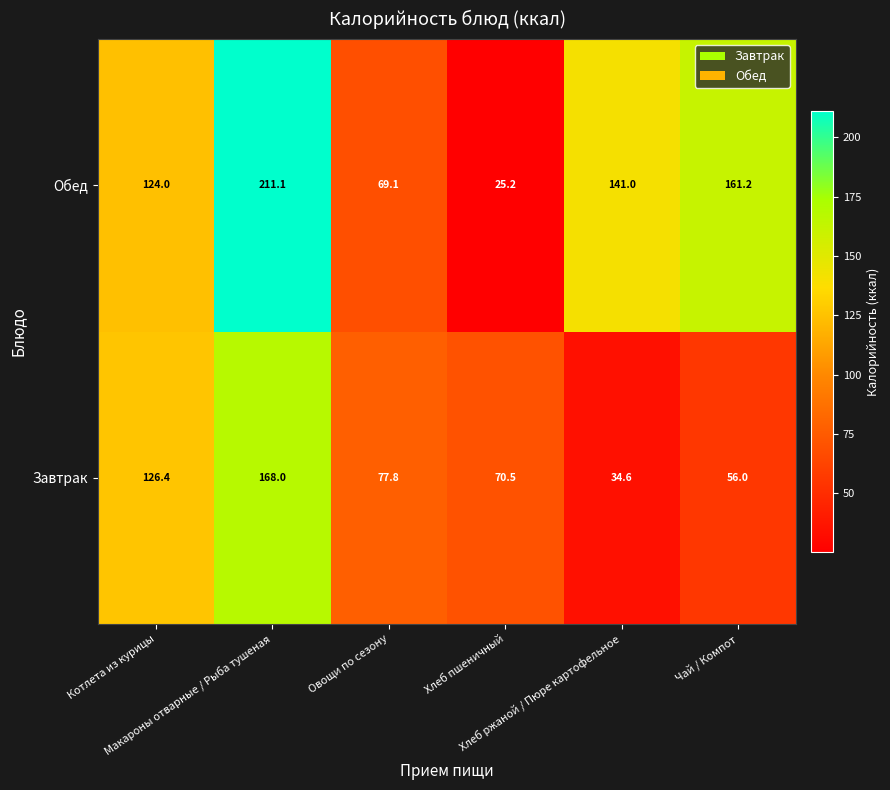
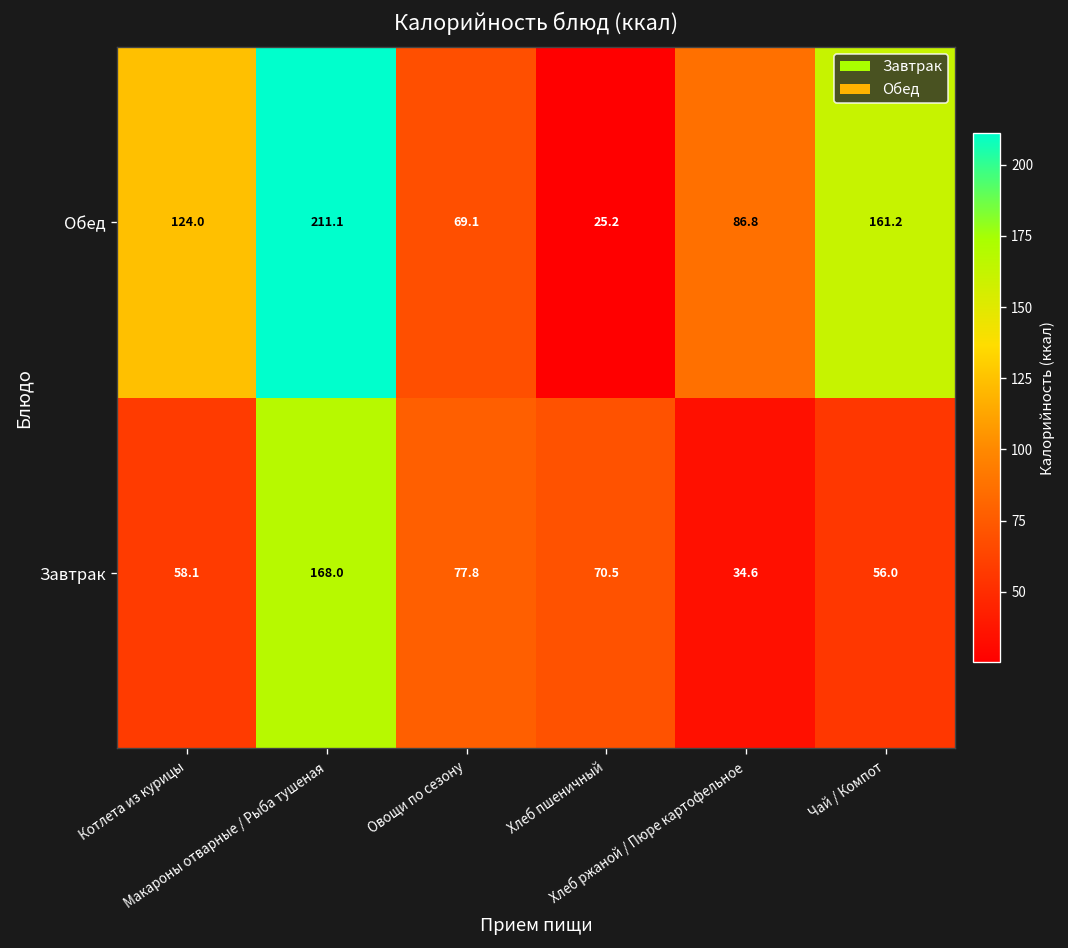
Обед, Хлеб ржаной / Пюре картофельное: 141.0 -> 86.8
Завтрак, Котлета из курицы: 126.4 -> 58.1
